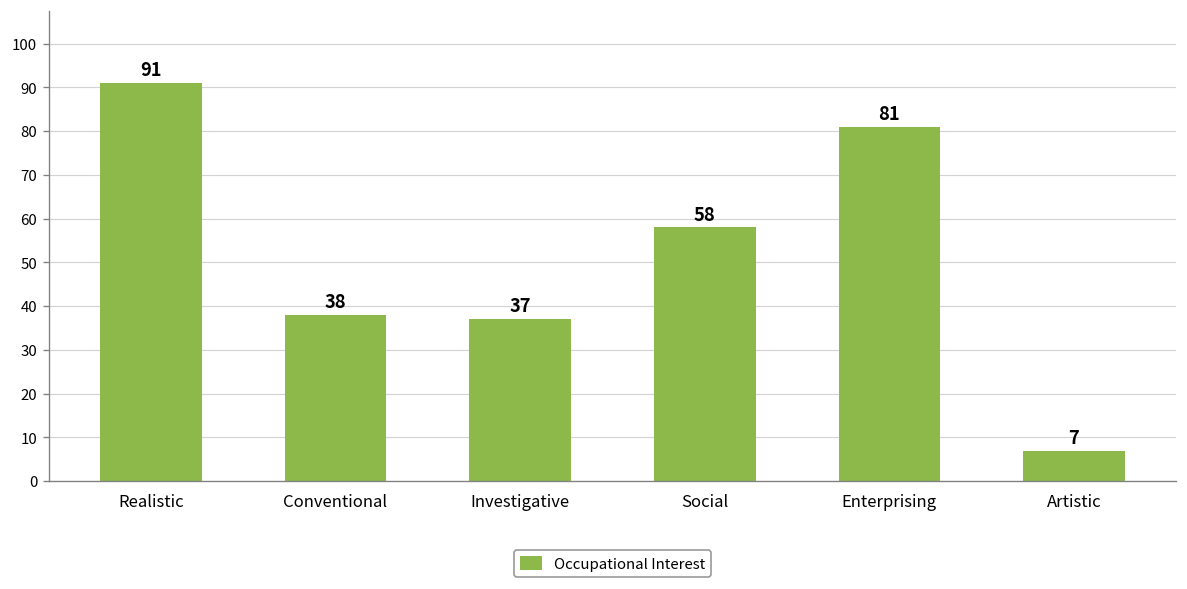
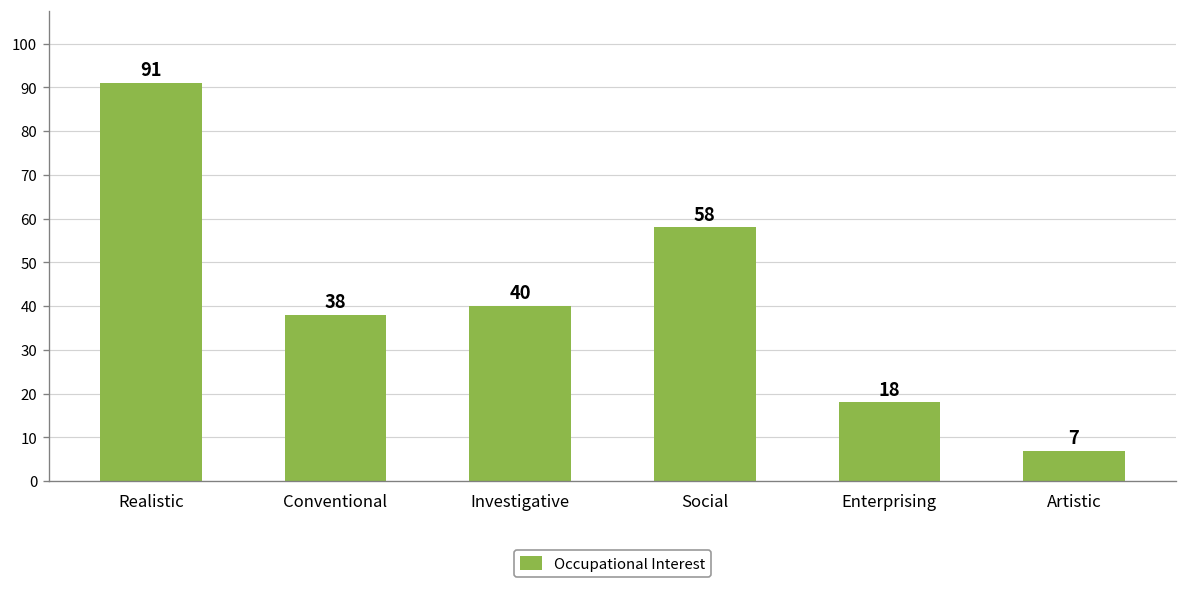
Investigative: 37 -> 40
Enterprising: 81 -> 18
